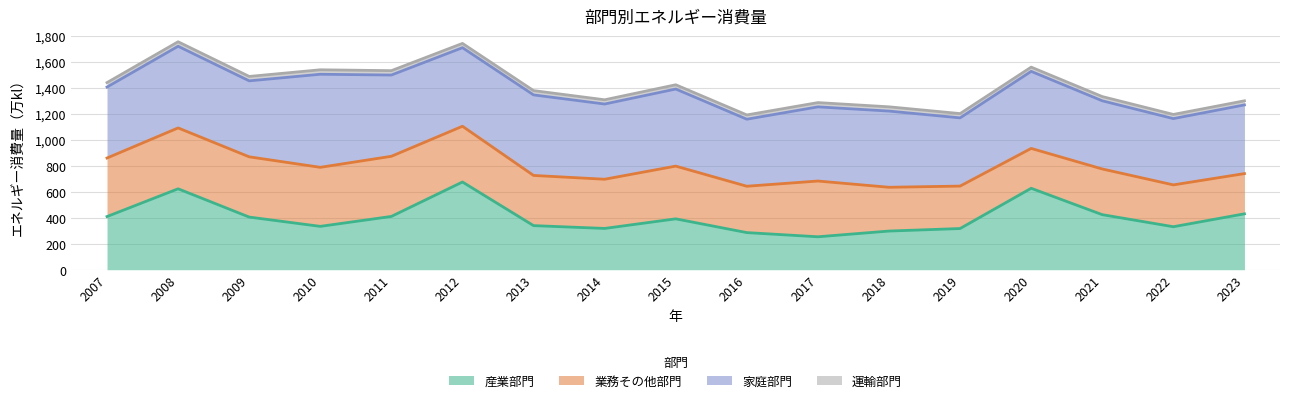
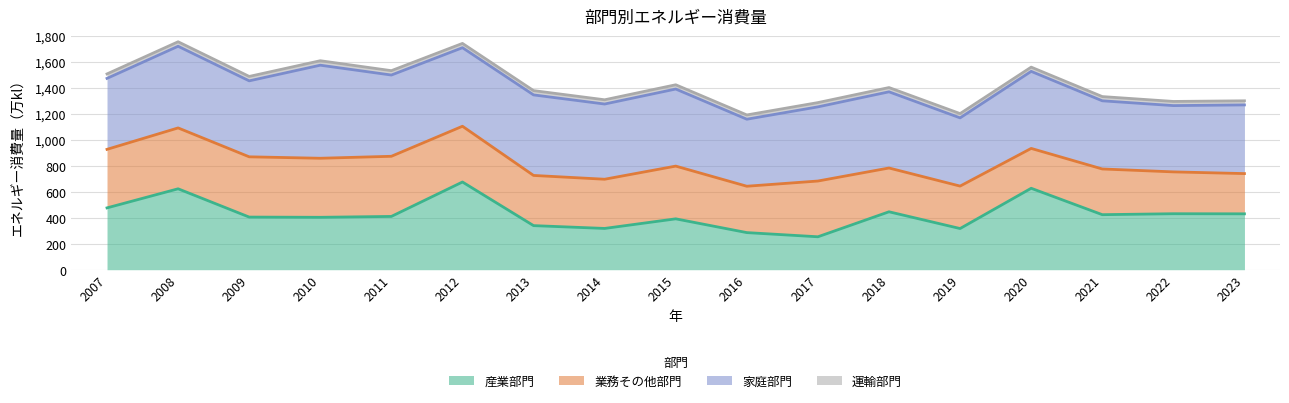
産業部門, 2007: 410 -> 480
産業部門, 2010: 330 -> 400
産業部門, 2018: 300 -> 450
産業部門, 2022: 330 -> 430
